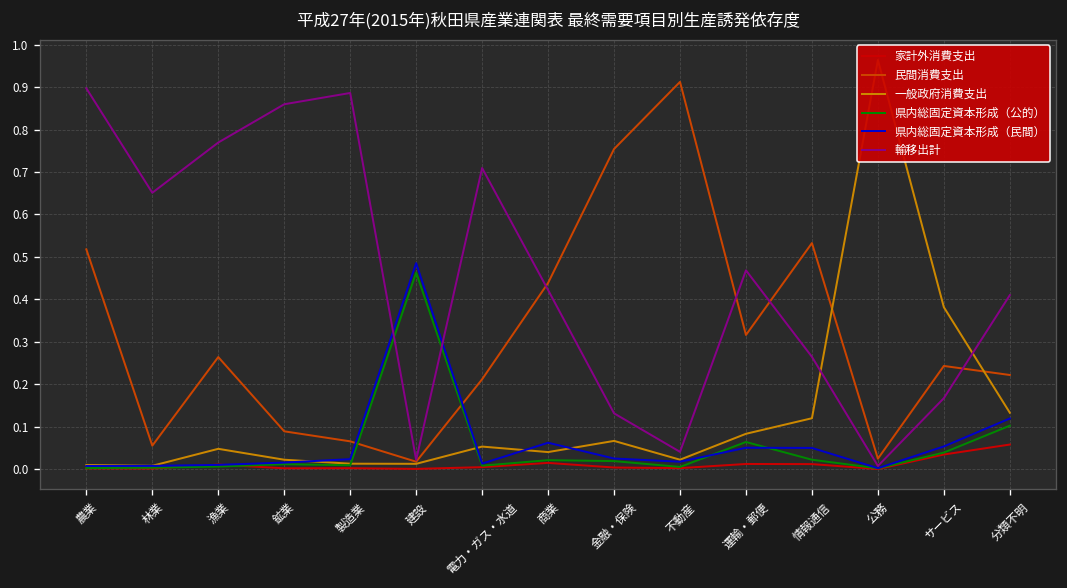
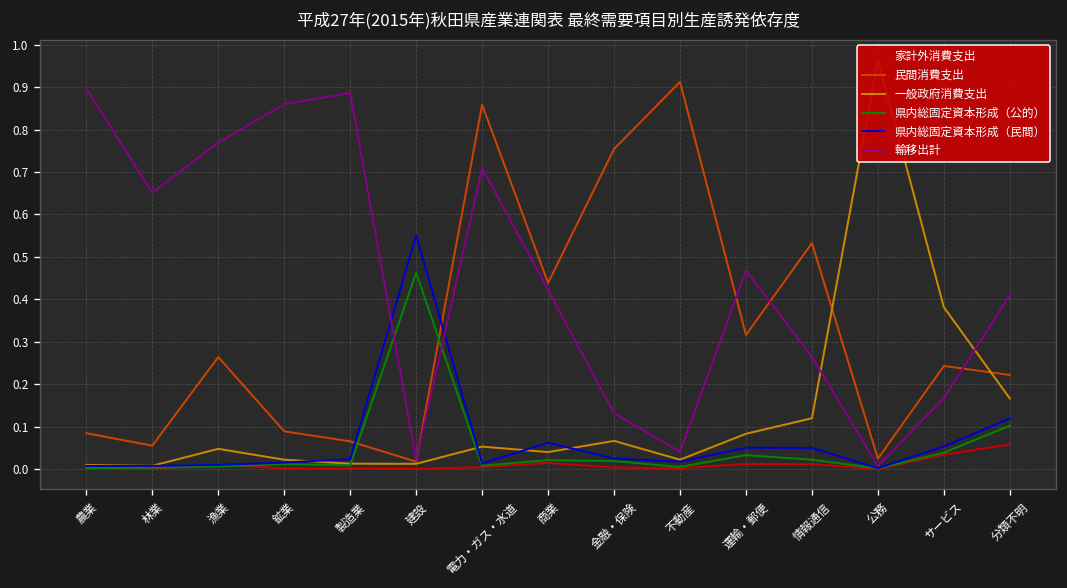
民間消費支出, 農業: 0.52 -> 0.08
県内総固定資本形成（民間）, 建設: 0.49 -> 0.55
民間消費支出, 電力・ガス・水道: 0.21 -> 0.86
県内総固定資本形成（公的）, 運輸・郵便: 0.06 -> 0.03
一般政府消費支出, 分類不明: 0.13 -> 0.17
